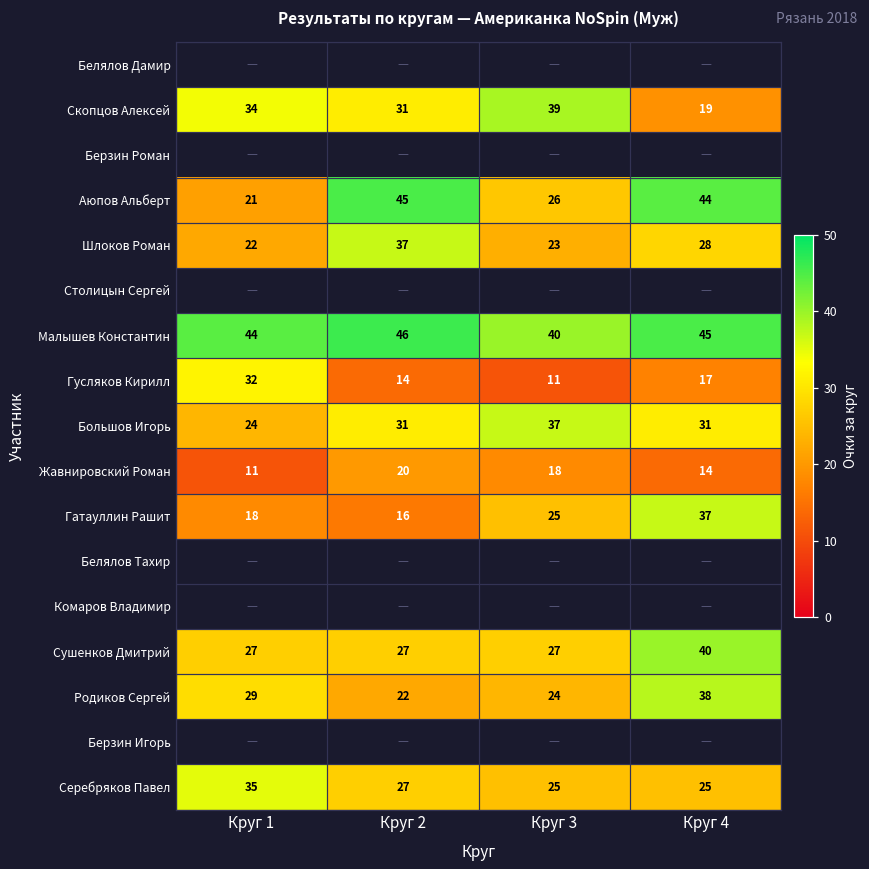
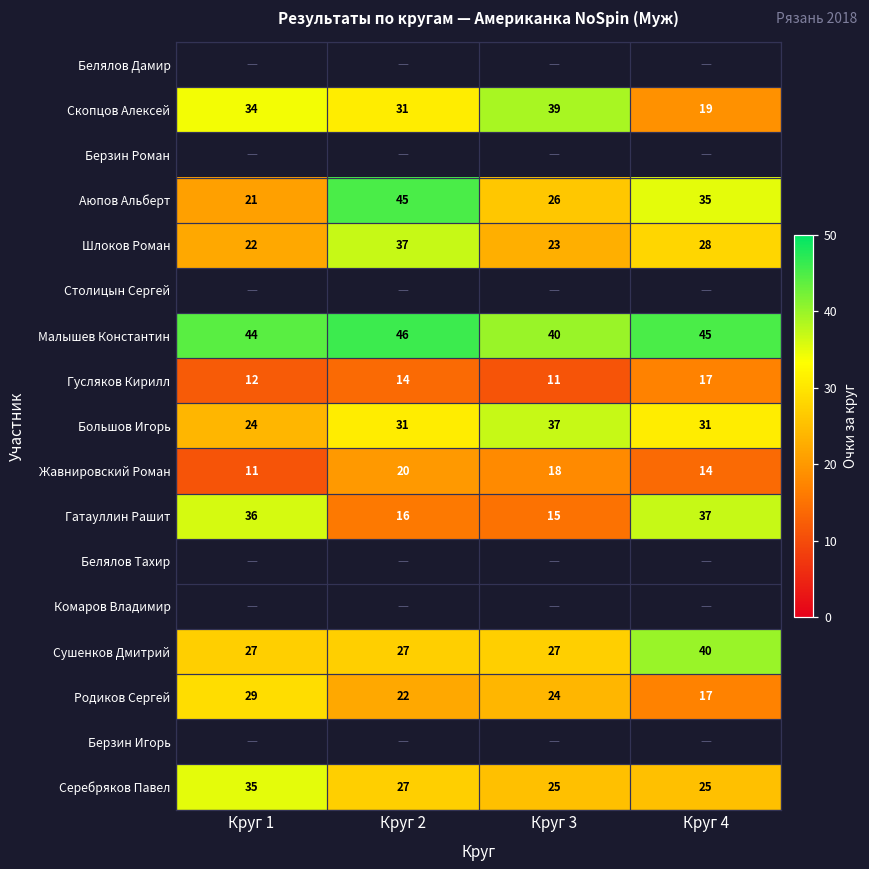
Аюпов Альберт, Круг 4: 44 -> 35
Гусляков Кирилл, Круг 1: 32 -> 12
Гатауллин Рашит, Круг 1: 18 -> 36
Гатауллин Рашит, Круг 3: 25 -> 15
Родиков Сергей, Круг 4: 38 -> 17
